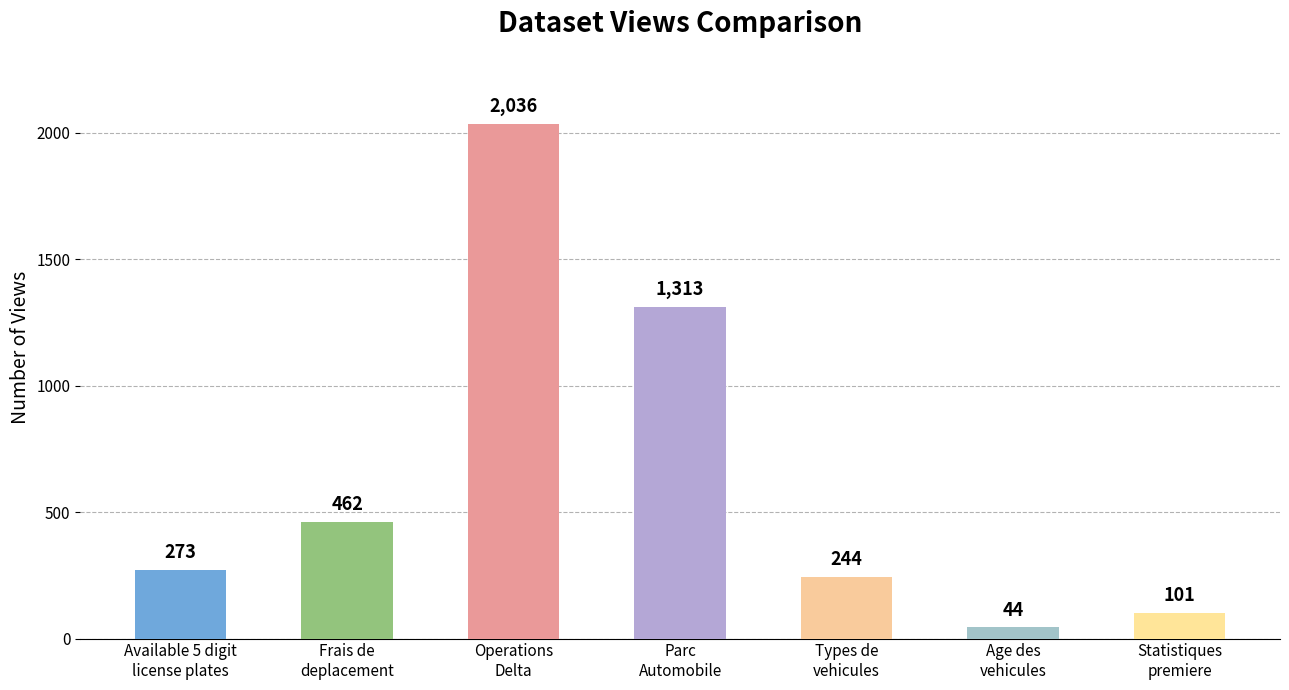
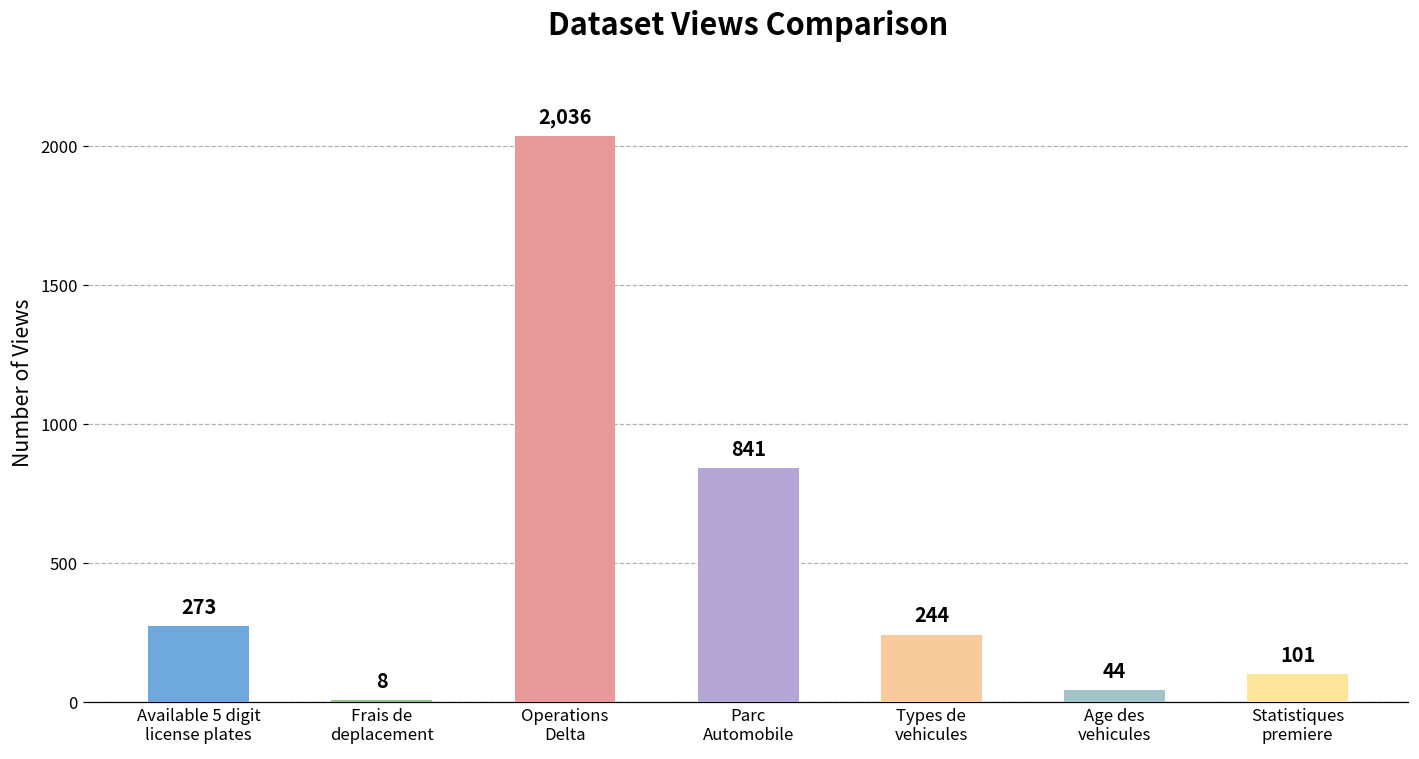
Frais de deplacement: 462 -> 8
Parc Automobile: 1,313 -> 841
